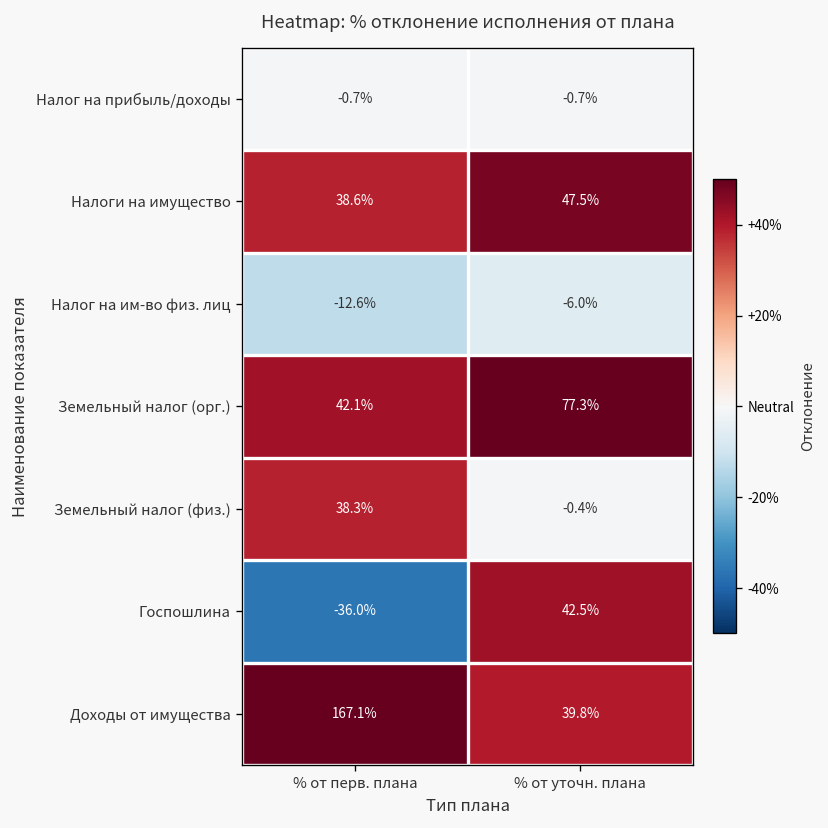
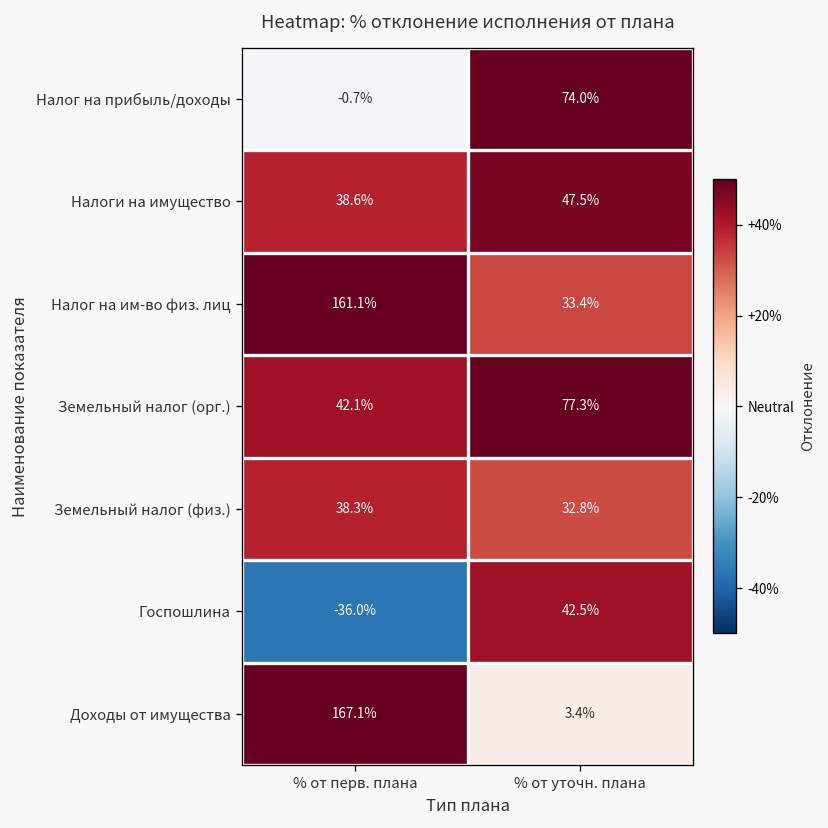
Налог на прибыль/доходы, % от уточн. плана: -0.7% -> 74.0%
Налог на им-во физ. лиц, % от перв. плана: -12.6% -> 161.1%
Налог на им-во физ. лиц, % от уточн. плана: -6.0% -> 33.4%
Земельный налог (физ.), % от уточн. плана: -0.4% -> 32.8%
Доходы от имущества, % от уточн. плана: 39.8% -> 3.4%
